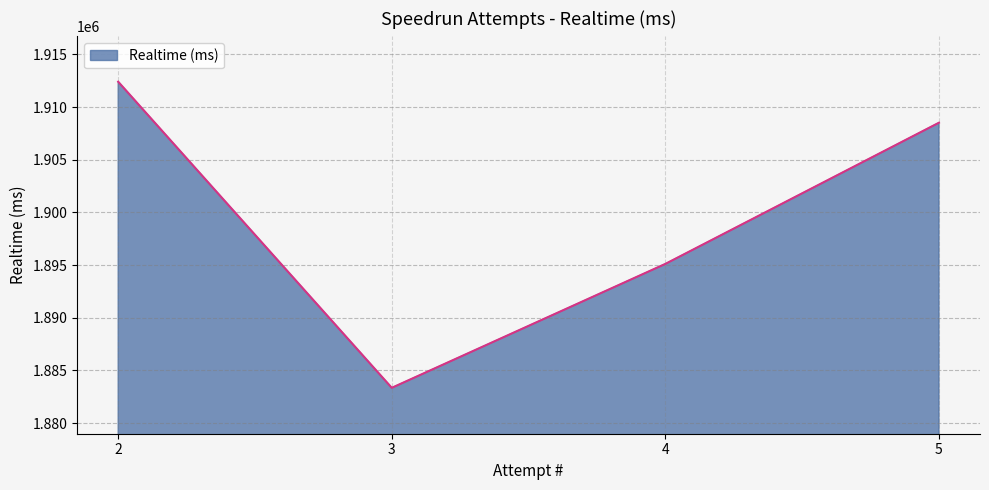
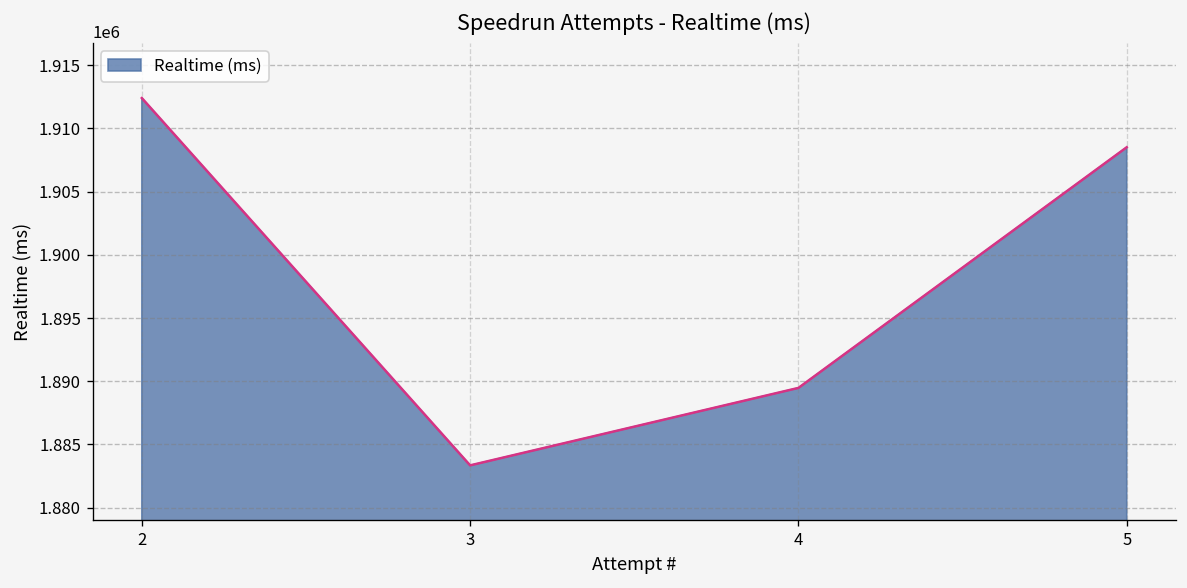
4: 1895100 -> 1889500
